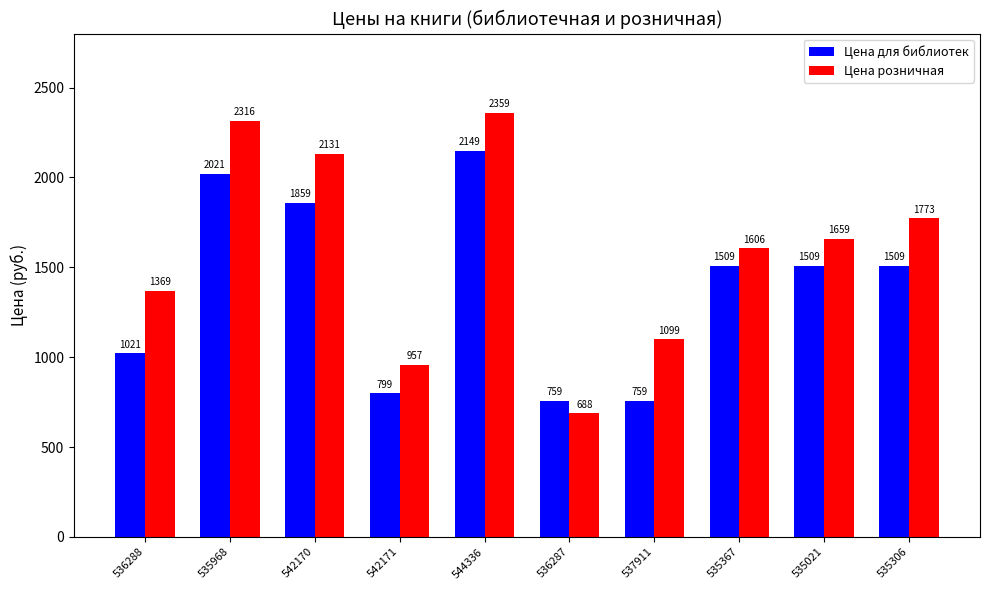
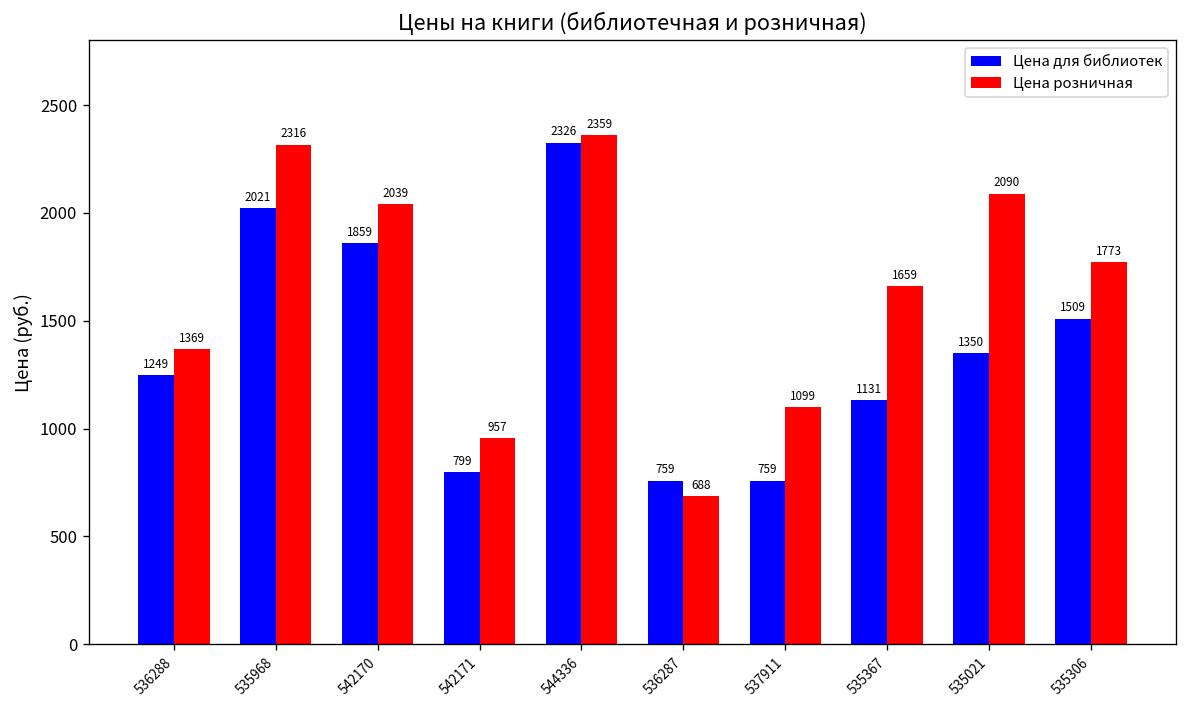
Цена для библиотек, 536288: 1021 -> 1249
Цена розничная, 542170: 2131 -> 2039
Цена для библиотек, 544336: 2149 -> 2326
Цена для библиотек, 535367: 1509 -> 1131
Цена розничная, 535367: 1606 -> 1659
Цена для библиотек, 535021: 1509 -> 1350
Цена розничная, 535021: 1659 -> 2090
